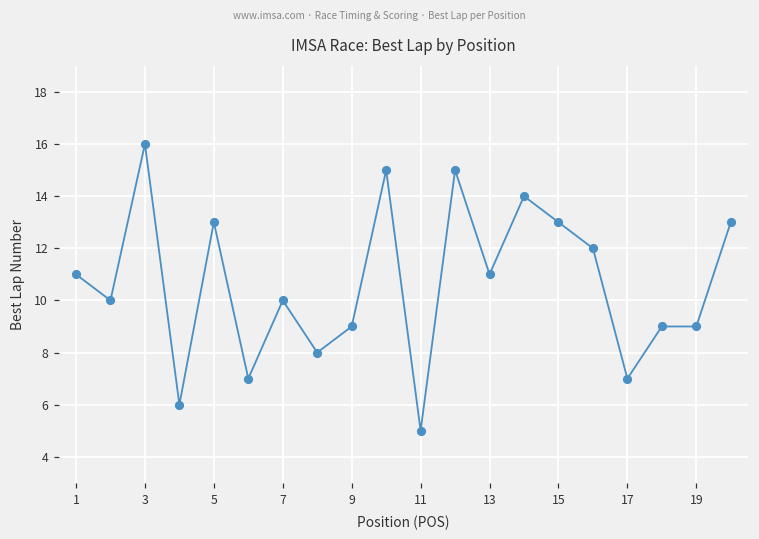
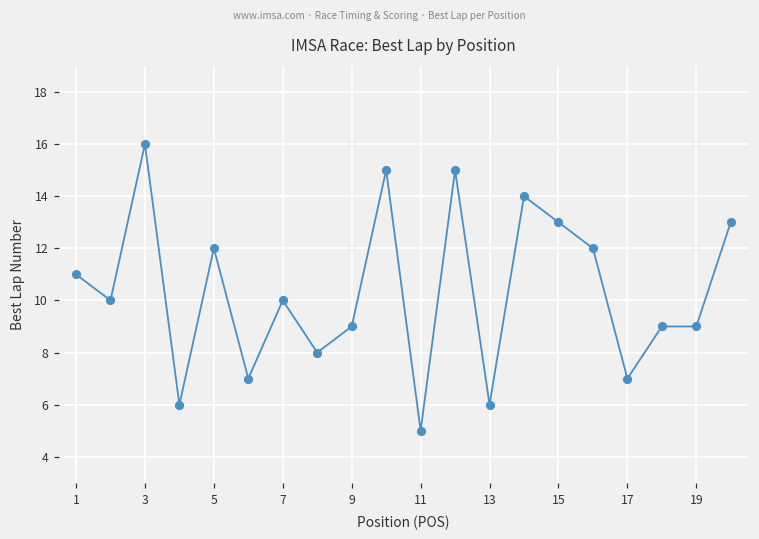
5: 13 -> 12
13: 11 -> 6
